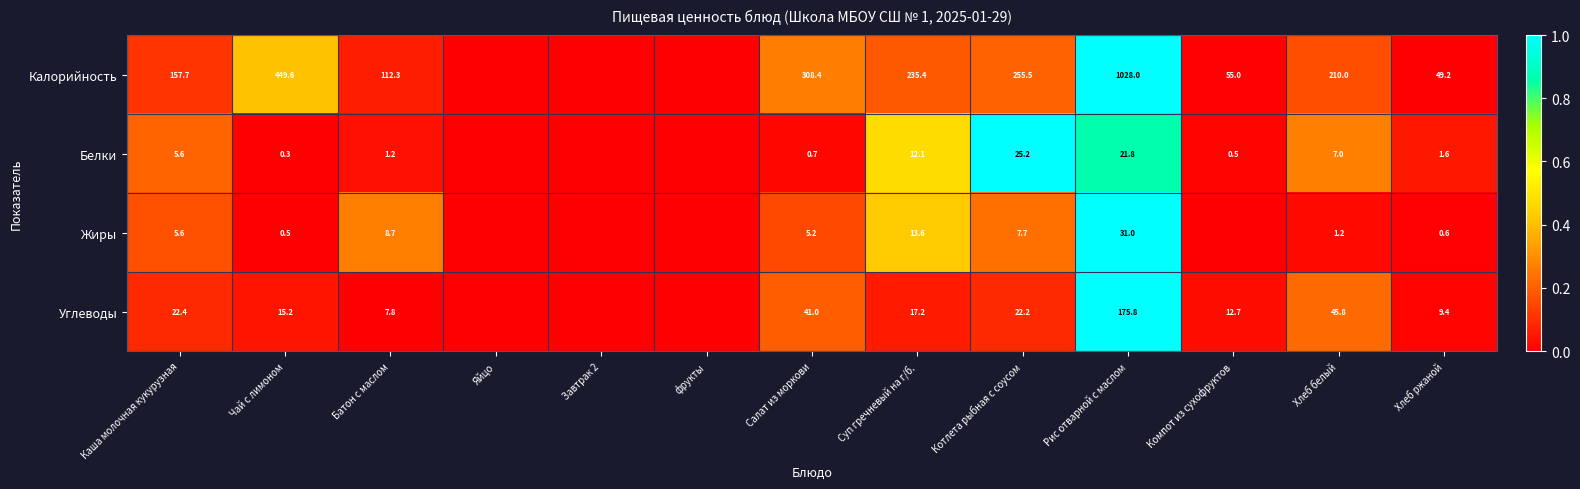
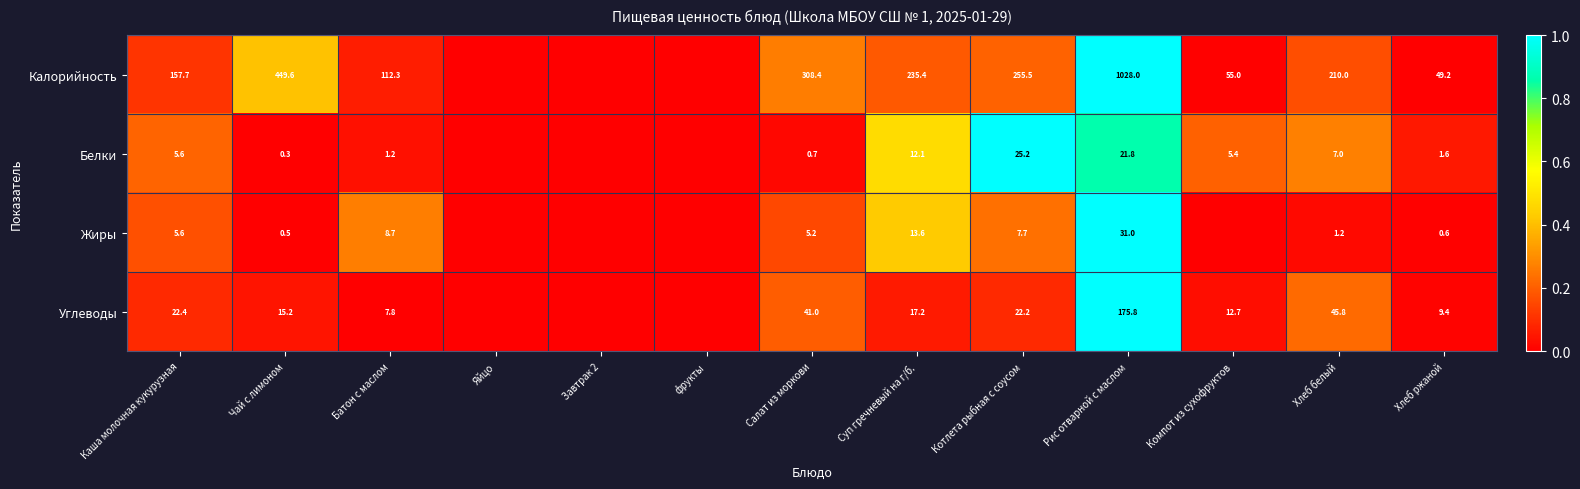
Белки, Компот из сухофруктов: 0.5 -> 5.4
